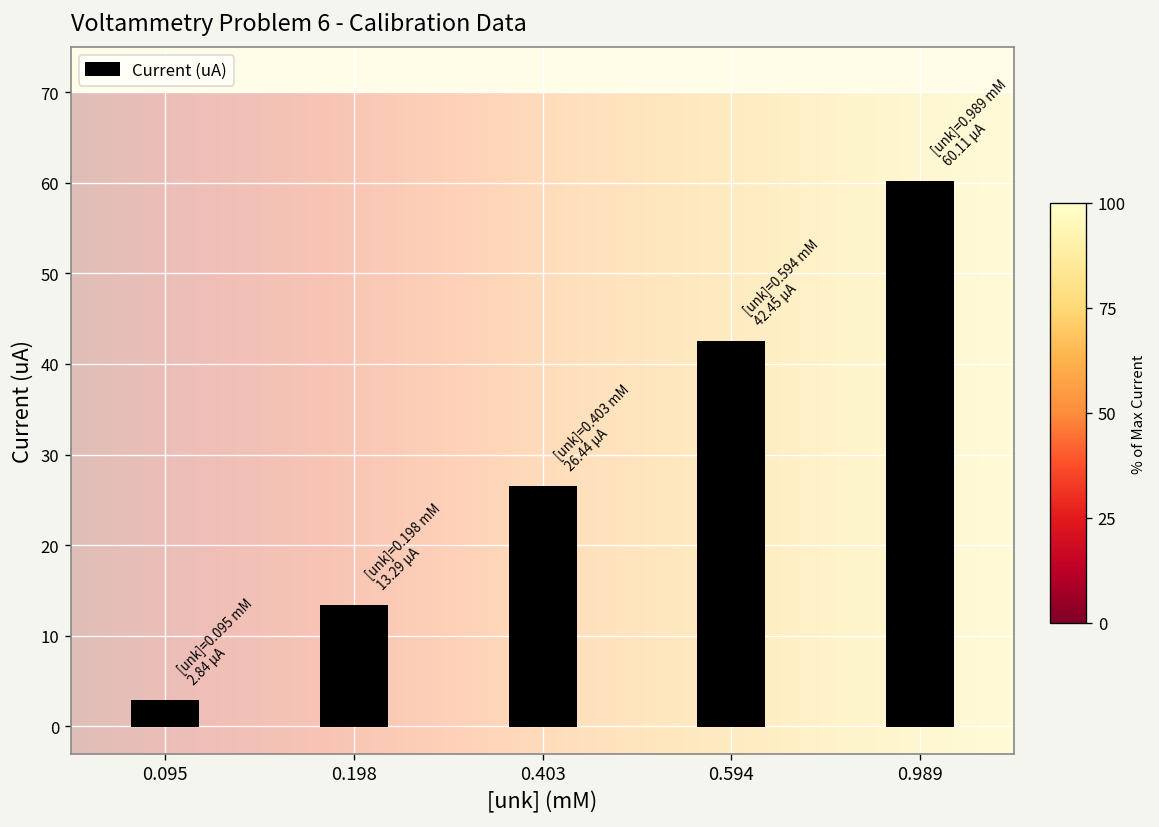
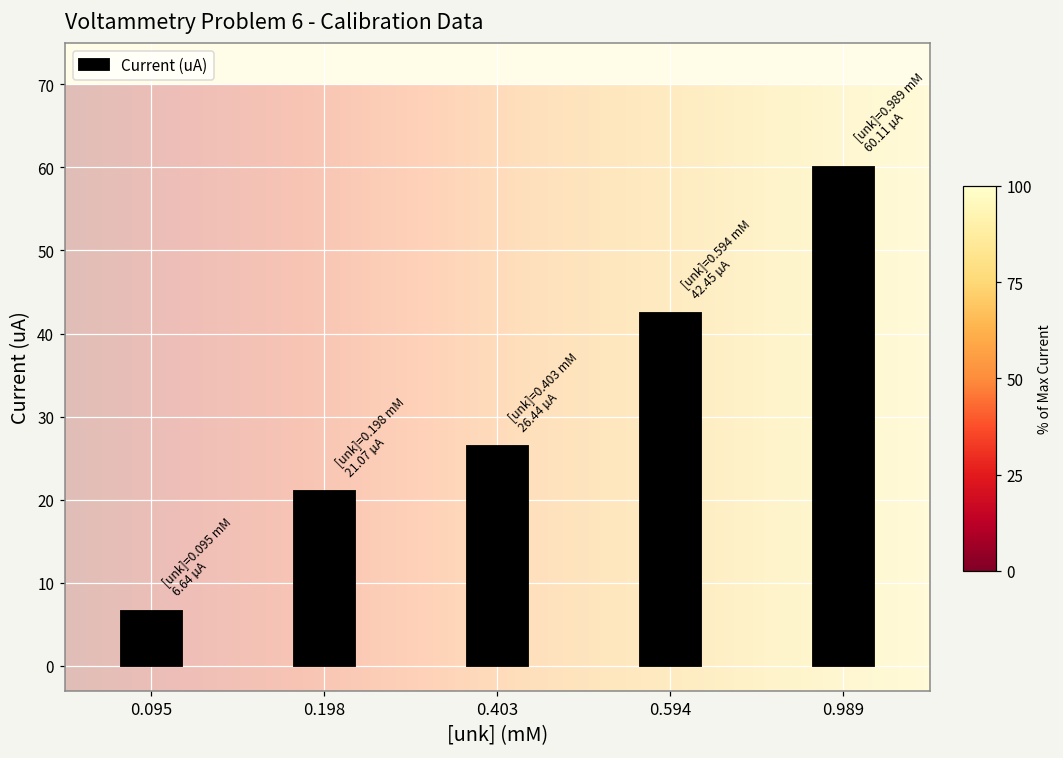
0.095: 2.84 -> 6.64
0.198: 13.29 -> 21.07
